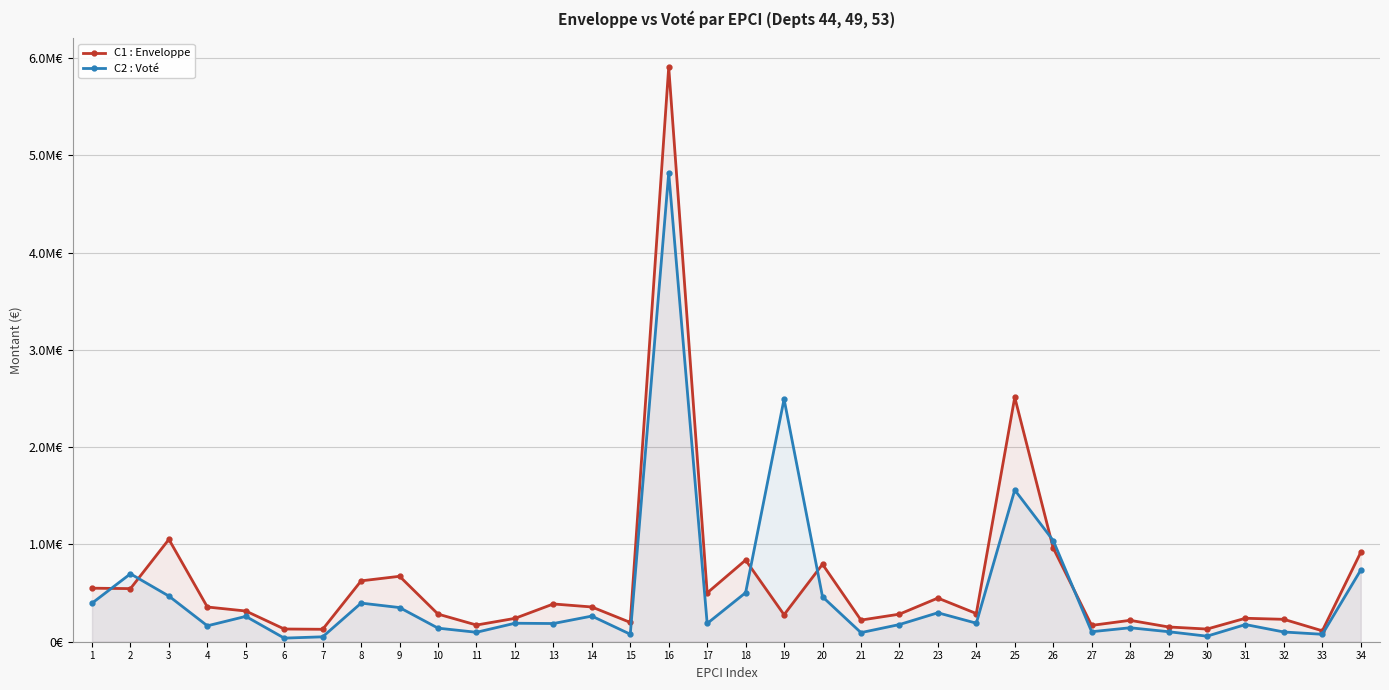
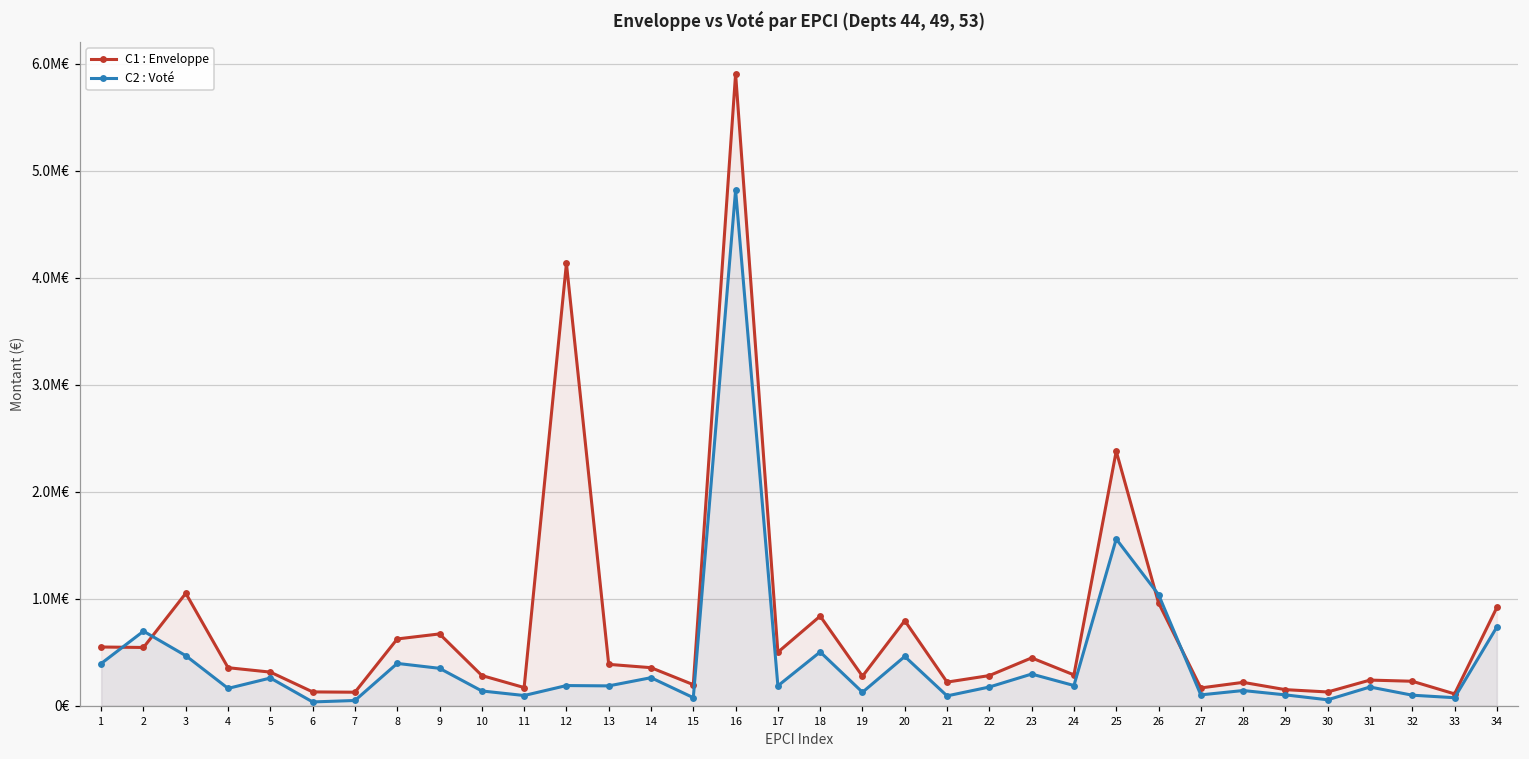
C1 : Enveloppe, 12: 0.2M€ -> 4.1M€
C2 : Voté, 19: 2.5M€ -> 0.1M€
C1 : Enveloppe, 25: 2.5M€ -> 2.4M€
